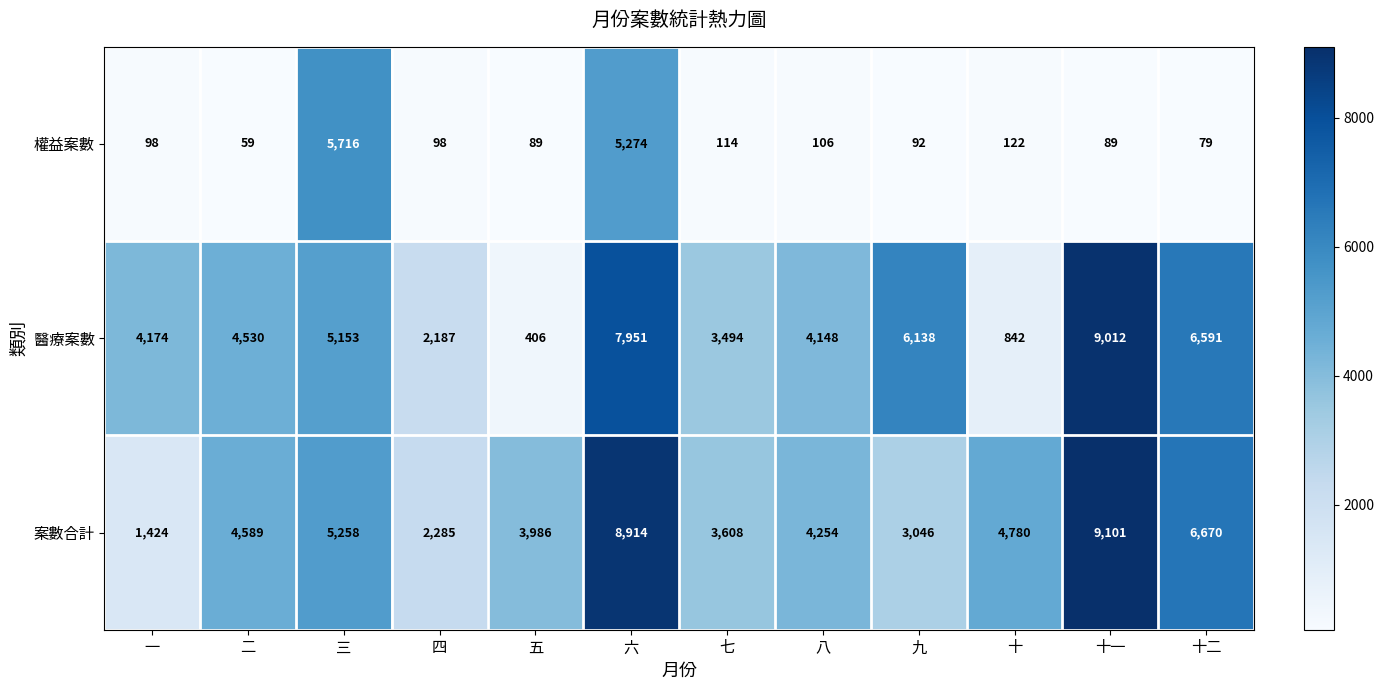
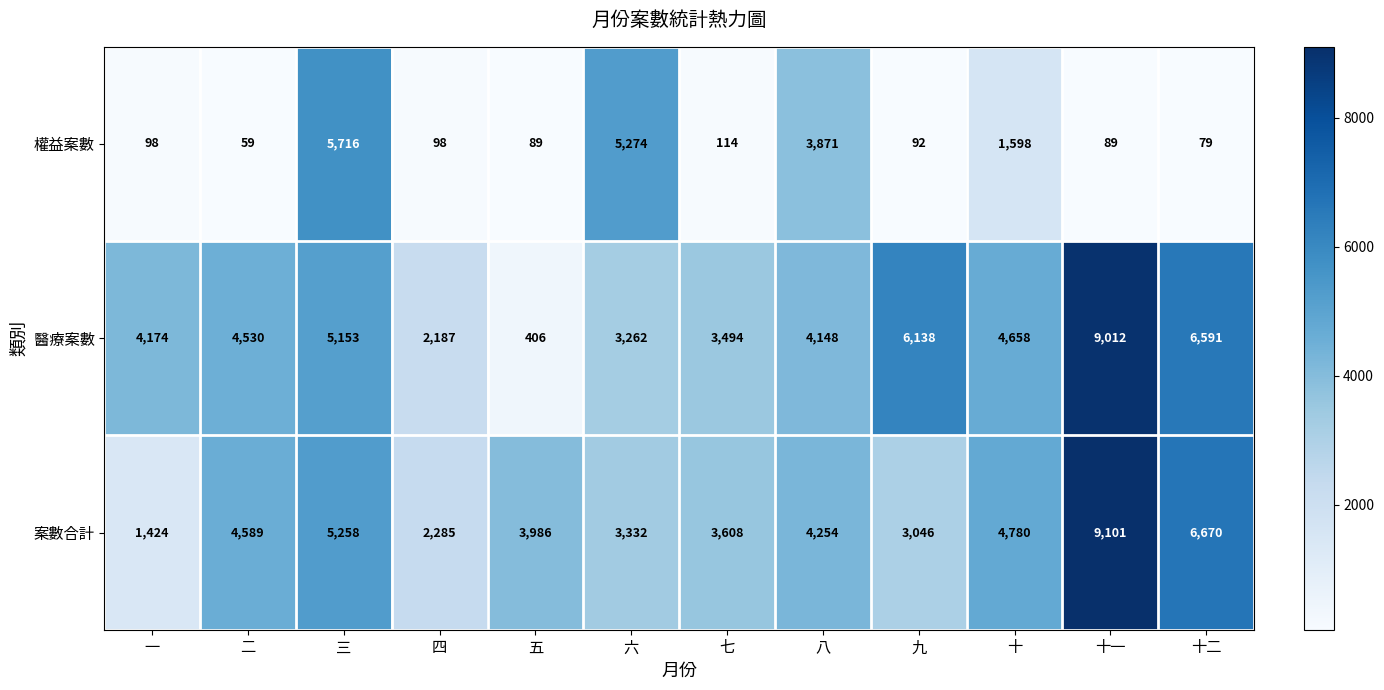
權益案數, 八: 106 -> 3,871
權益案數, 十: 122 -> 1,598
醫療案數, 六: 7,951 -> 3,262
醫療案數, 十: 842 -> 4,658
案數合計, 六: 8,914 -> 3,332
